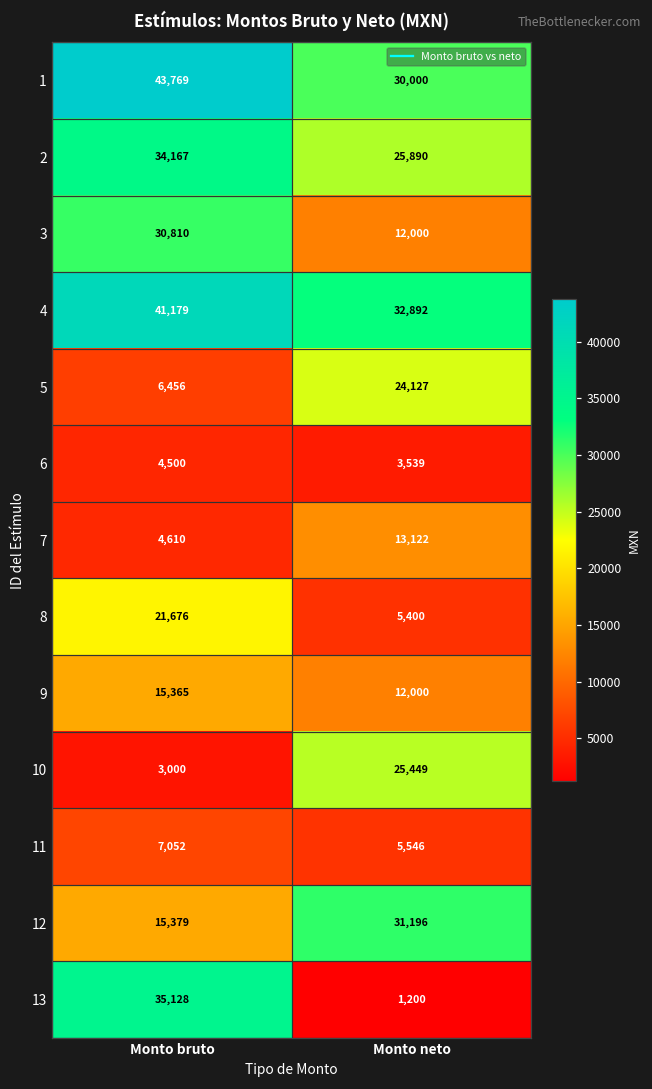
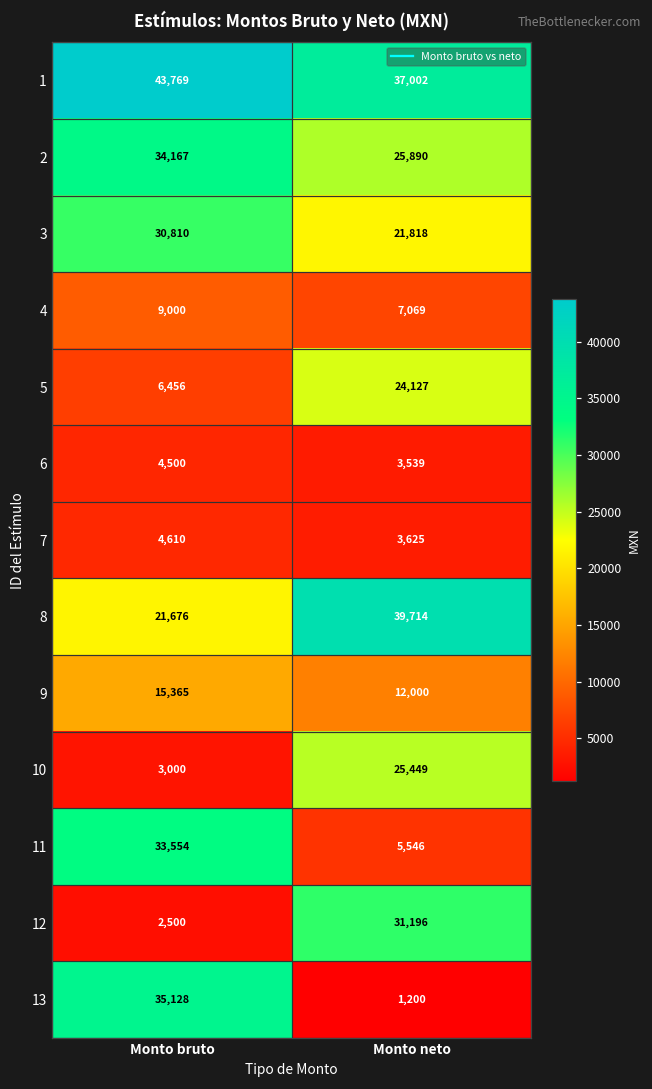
1, Monto neto: 30,000 -> 37,002
3, Monto neto: 12,000 -> 21,818
4, Monto bruto: 41,179 -> 9,000
4, Monto neto: 32,892 -> 7,069
7, Monto neto: 13,122 -> 3,625
8, Monto neto: 5,400 -> 39,714
11, Monto bruto: 7,052 -> 33,554
12, Monto bruto: 15,379 -> 2,500
